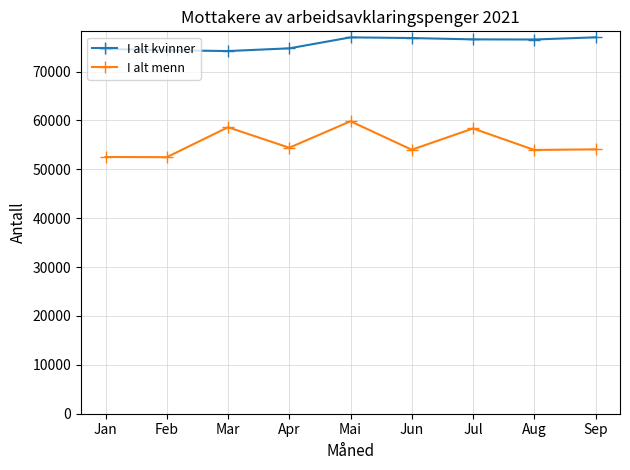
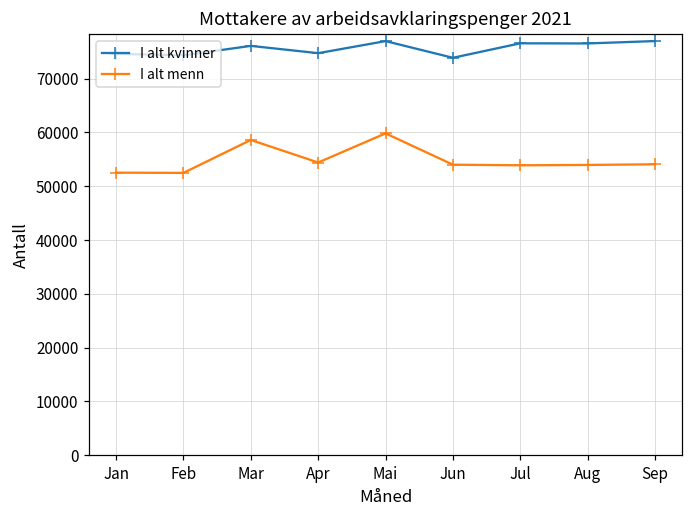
I alt kvinner, Mar: 74000 -> 76000
I alt kvinner, Jun: 77000 -> 74000
I alt menn, Jul: 58000 -> 54000
